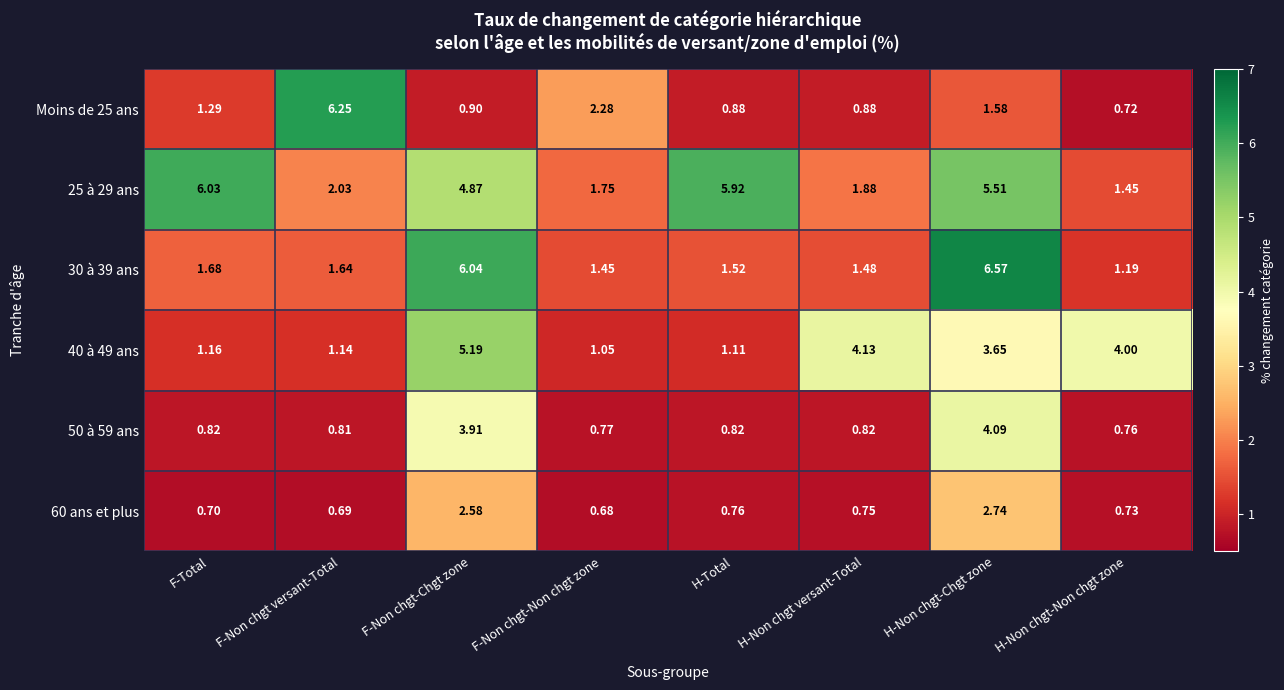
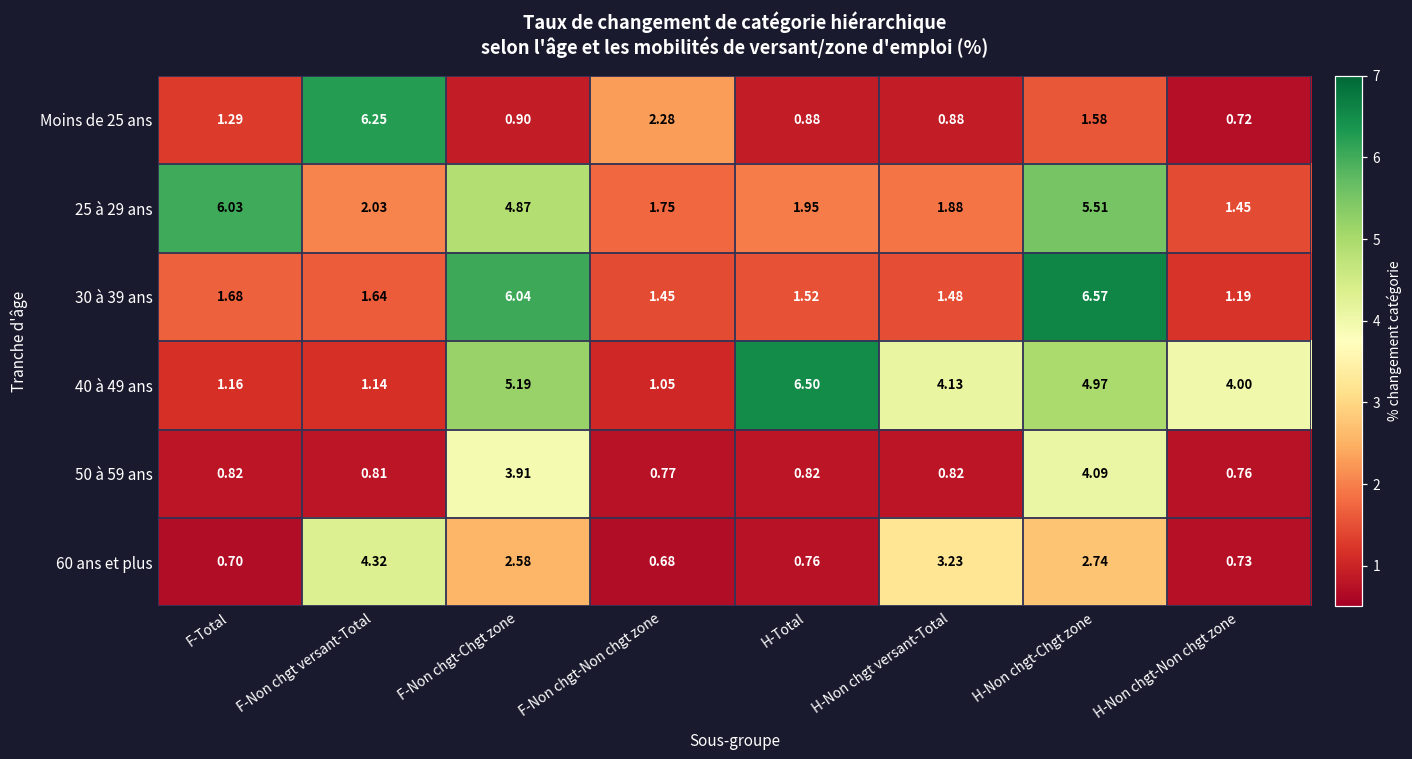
25 à 29 ans, H-Total: 5.92 -> 1.95
40 à 49 ans, H-Total: 1.11 -> 6.50
40 à 49 ans, H-Non chgt-Chgt zone: 3.65 -> 4.97
60 ans et plus, F-Non chgt versant-Total: 0.69 -> 4.32
60 ans et plus, H-Non chgt versant-Total: 0.75 -> 3.23
